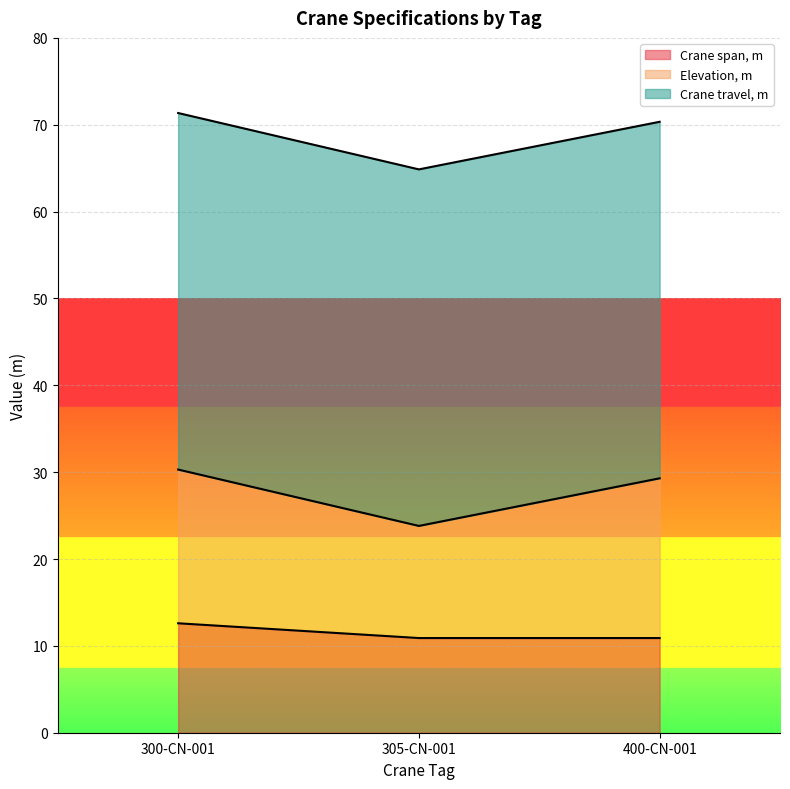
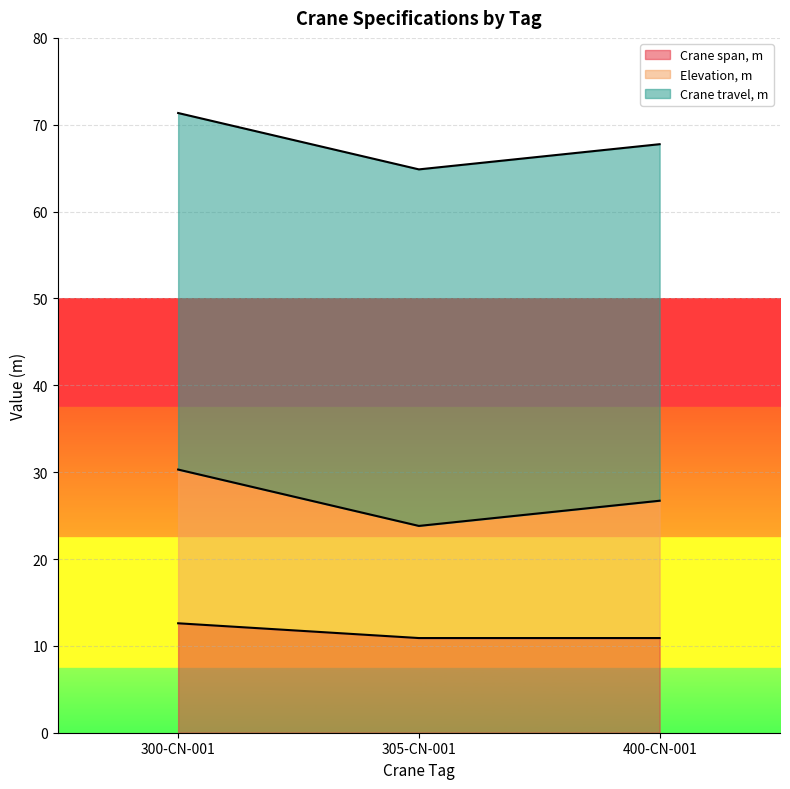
Elevation, m, 400-CN-001: 18 -> 16
